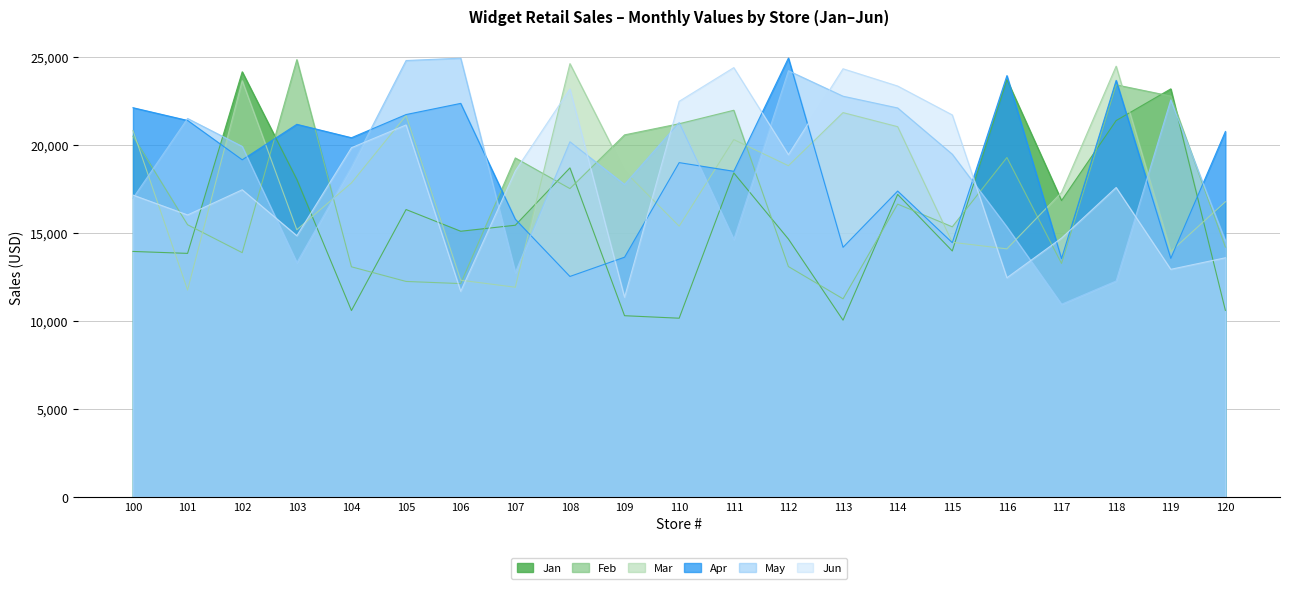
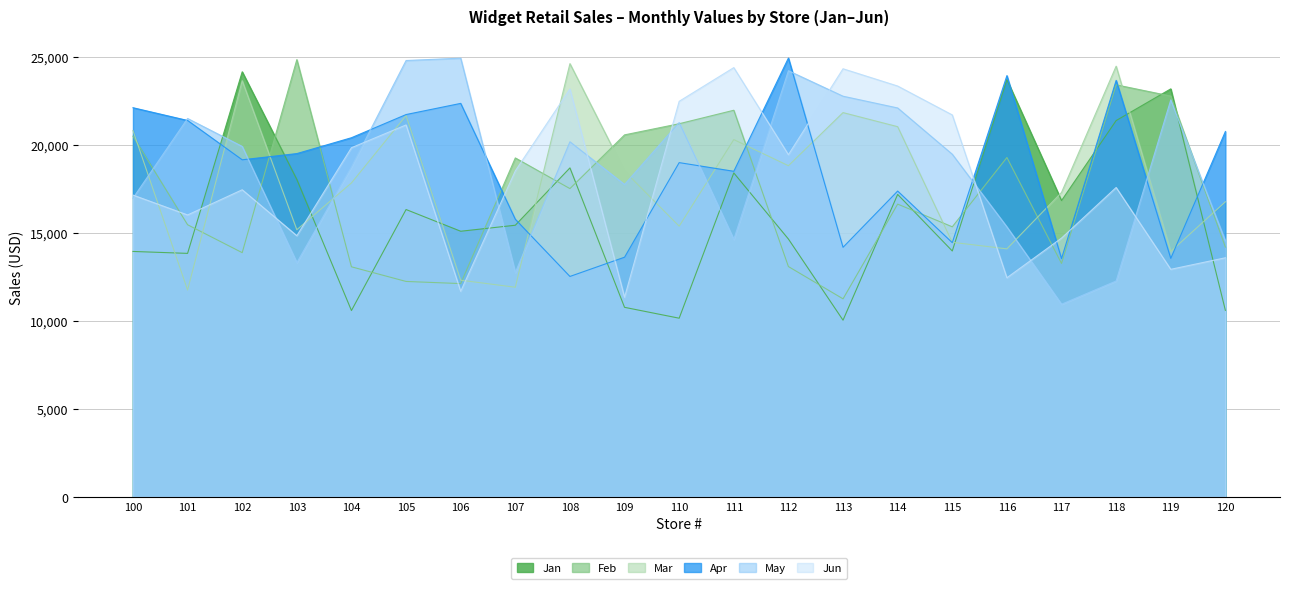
Apr, 103: 21,200 -> 19,500
Jan, 109: 10,300 -> 10,800
